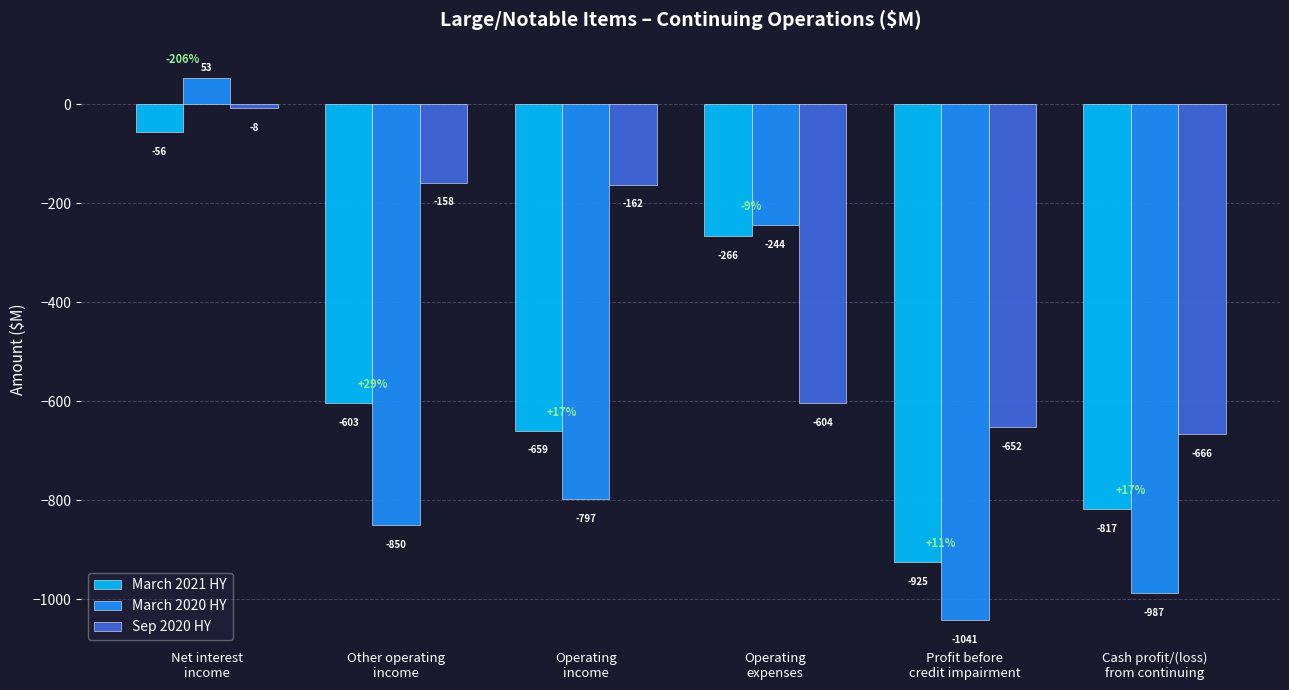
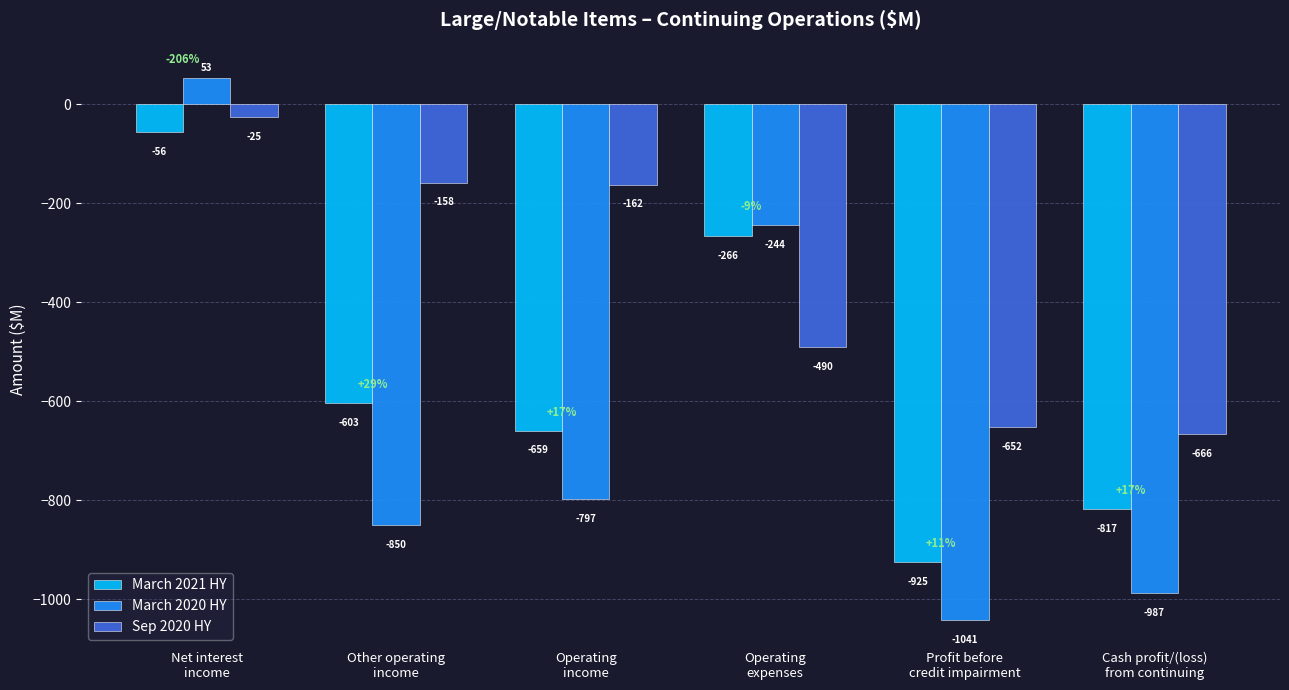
Sep 2020 HY, Net interest income: -8 -> -25
Sep 2020 HY, Operating expenses: -604 -> -490
